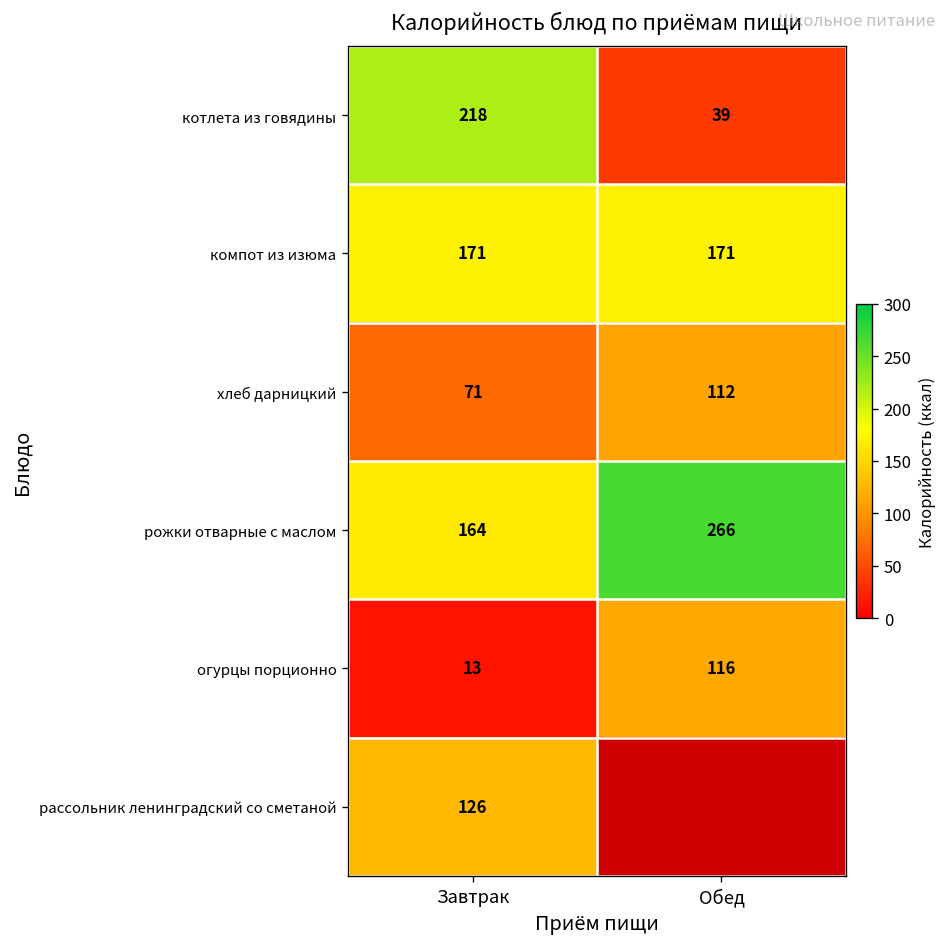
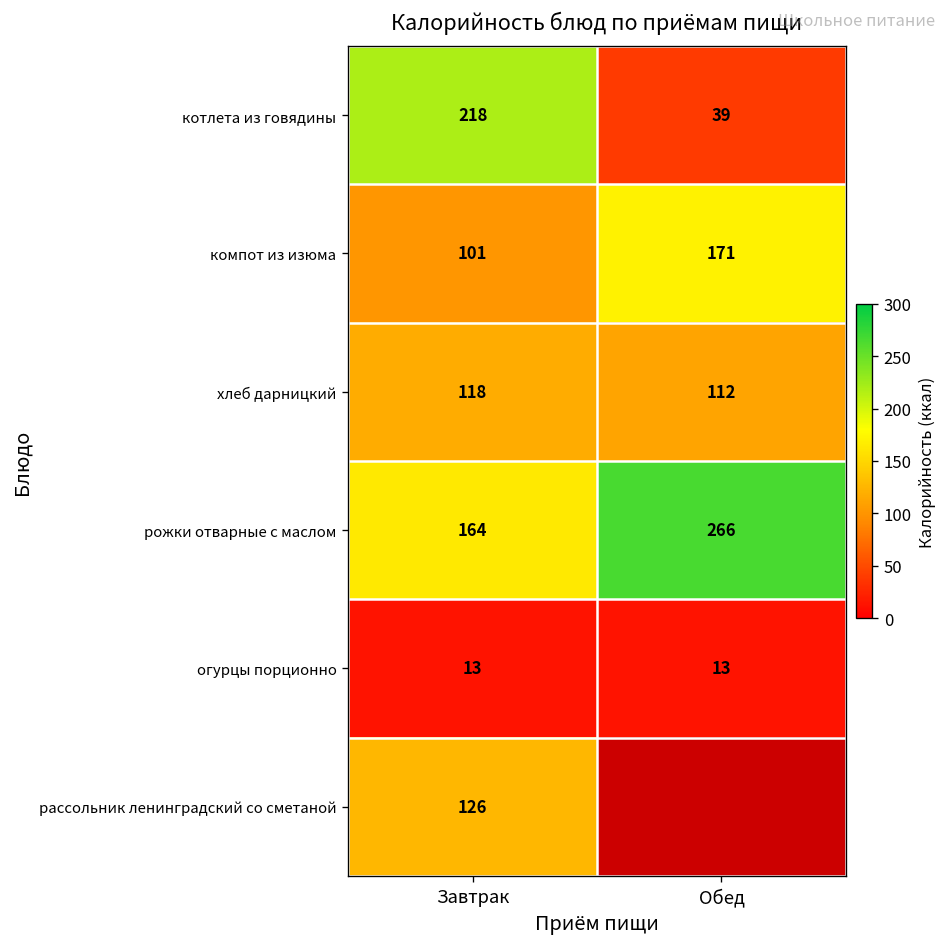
компот из изюма, Завтрак: 171 -> 101
хлеб дарницкий, Завтрак: 71 -> 118
огурцы порционно, Обед: 116 -> 13
